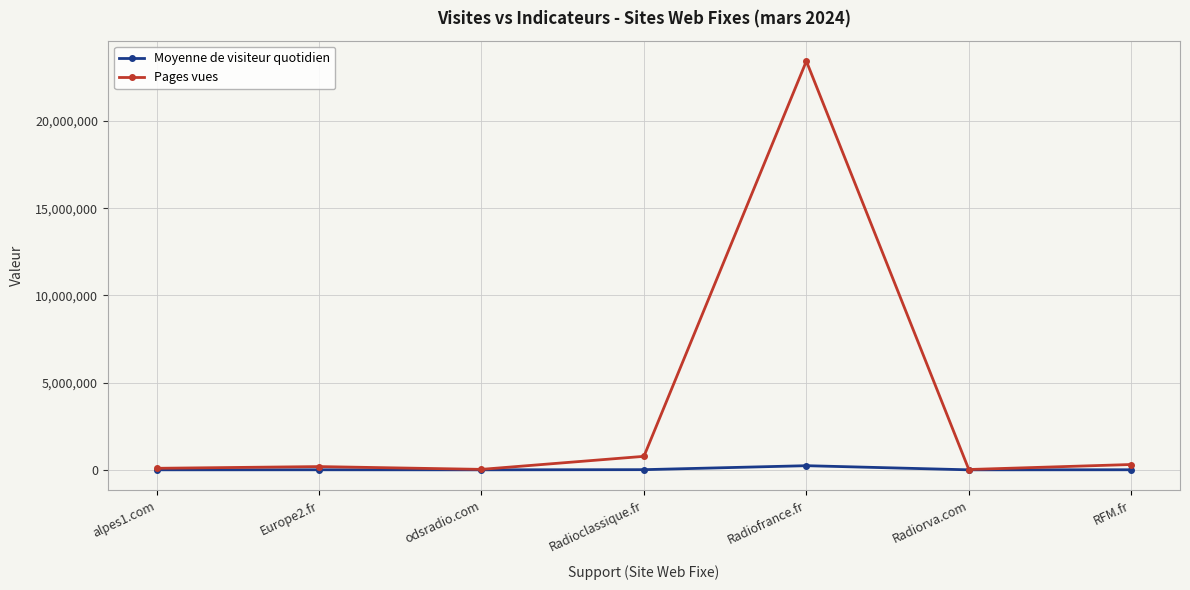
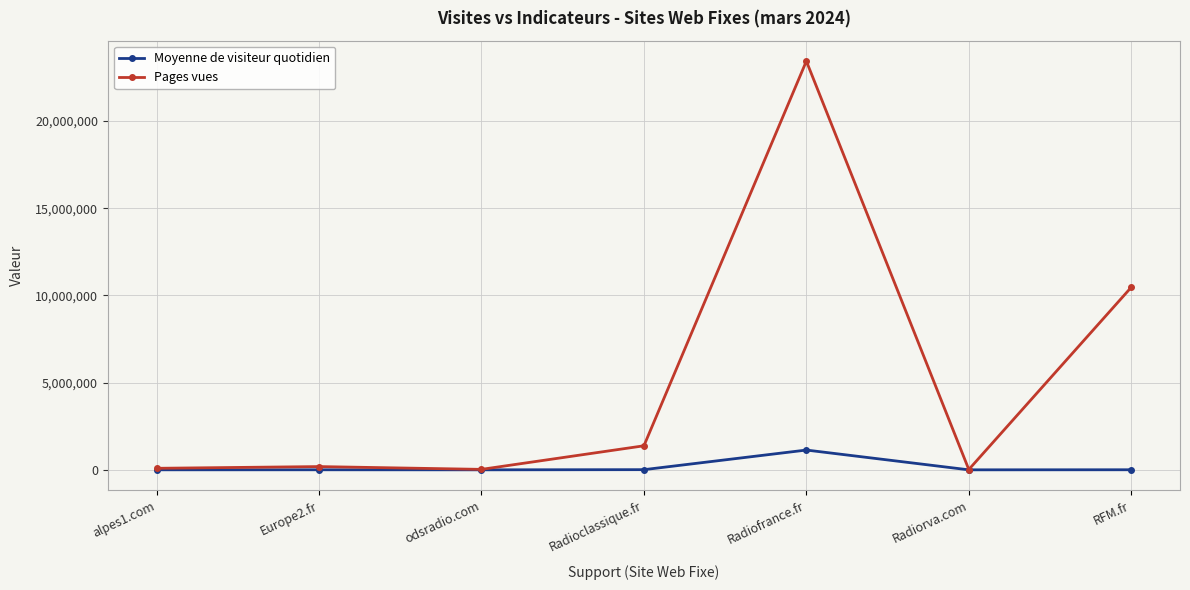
Pages vues, Radioclassique.fr: 800,000 -> 1,400,000
Moyenne de visiteur quotidien, Radiofrance.fr: 200,000 -> 1,100,000
Pages vues, RFM.fr: 300,000 -> 10,500,000
